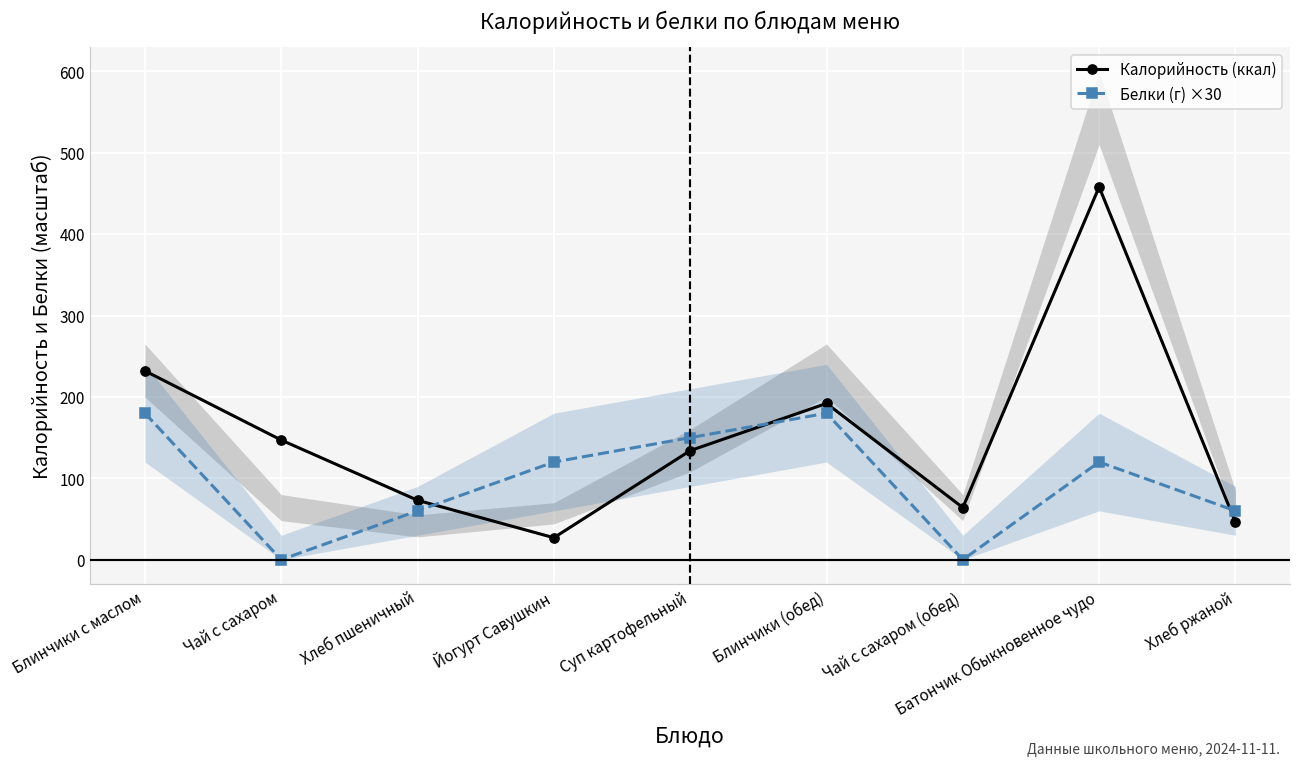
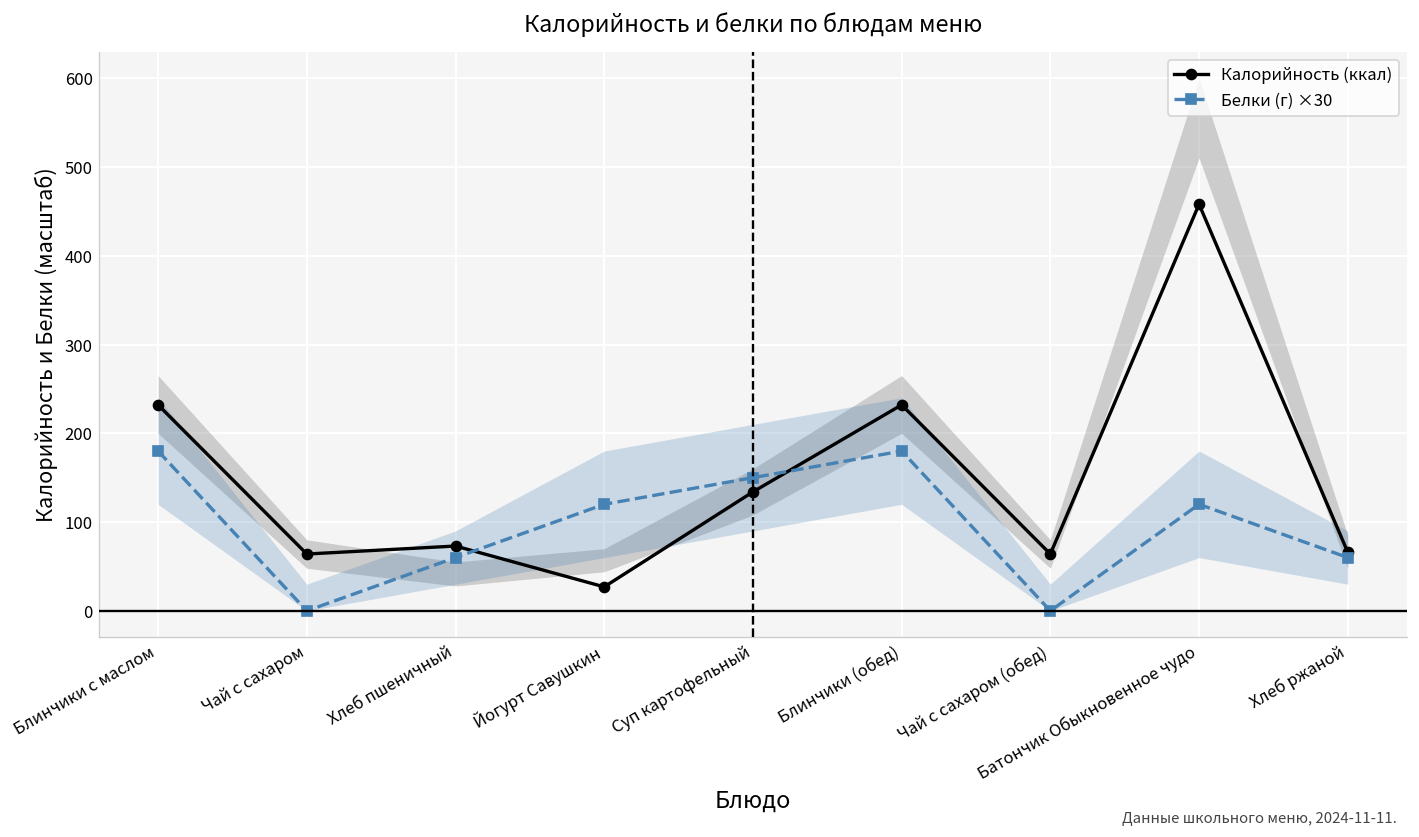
Калорийность (ккал), Чай с сахаром: 150 -> 60
Калорийность (ккал), Блинчики (обед): 190 -> 230
Калорийность (ккал), Хлеб ржаной: 50 -> 70
